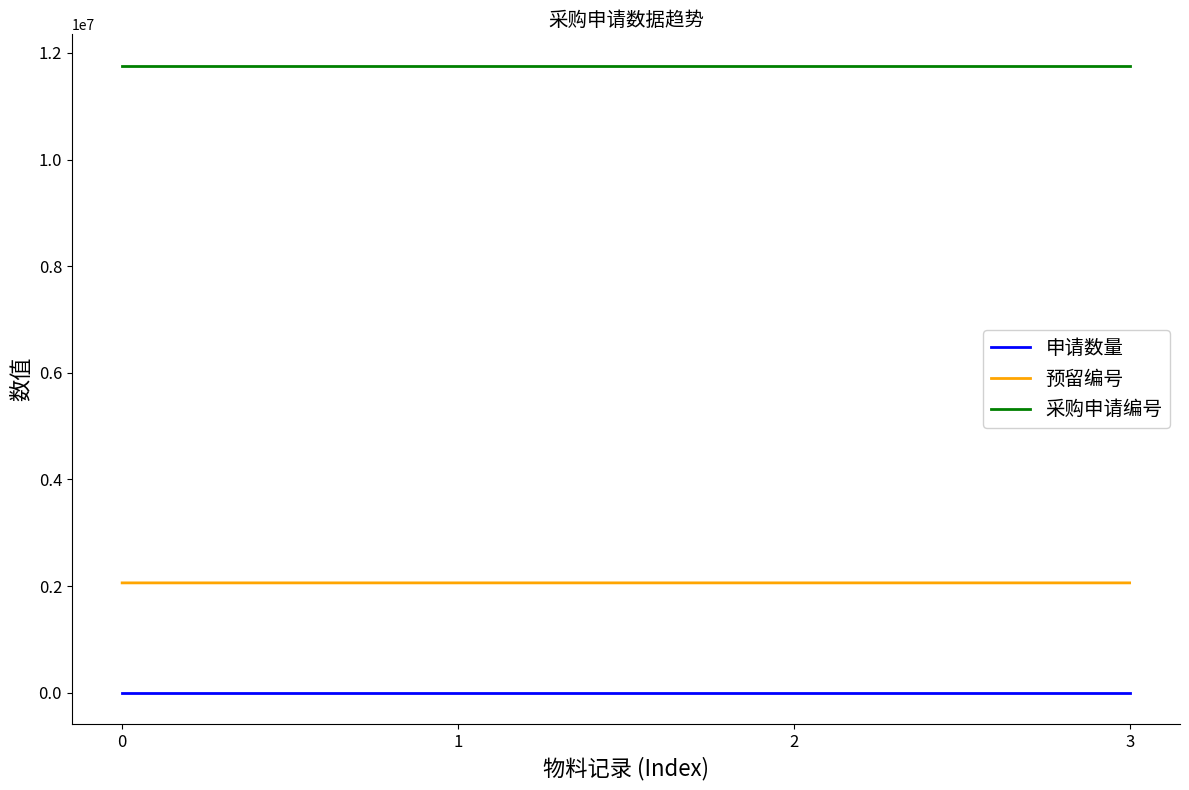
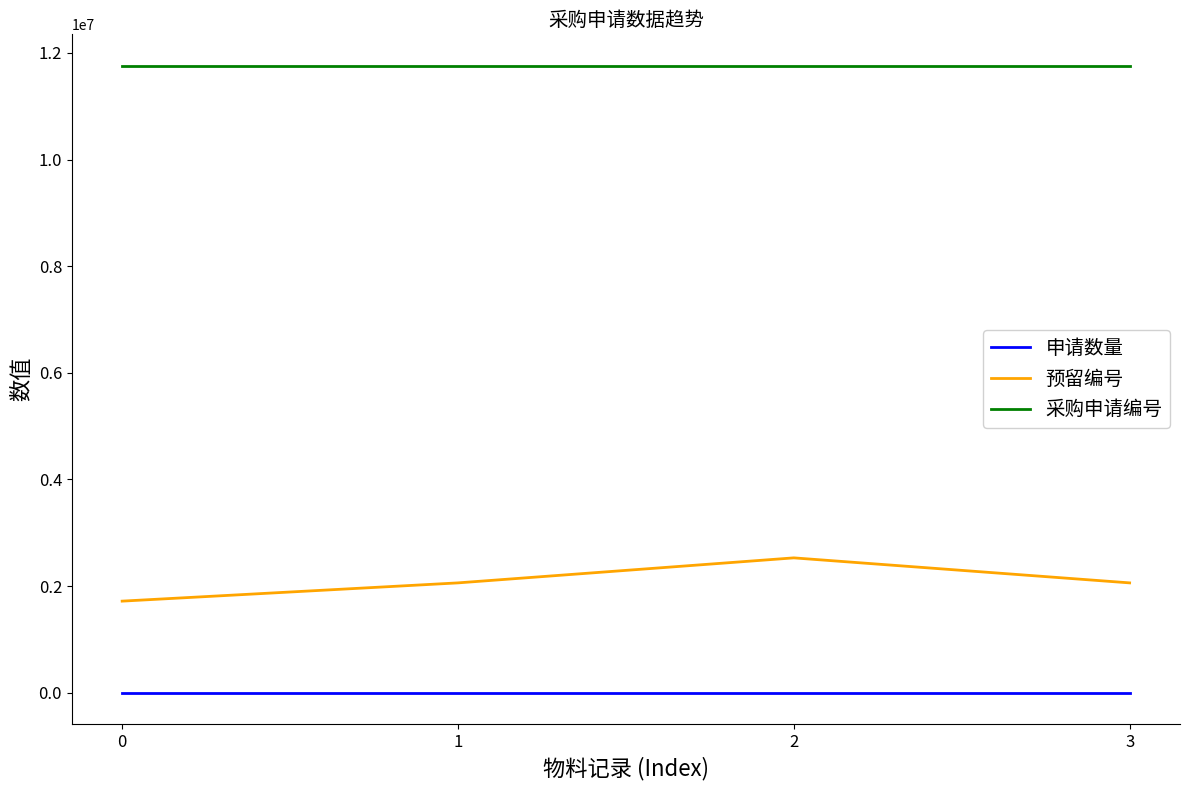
预留编号, 0: 2100000 -> 1700000
预留编号, 2: 2100000 -> 2500000
